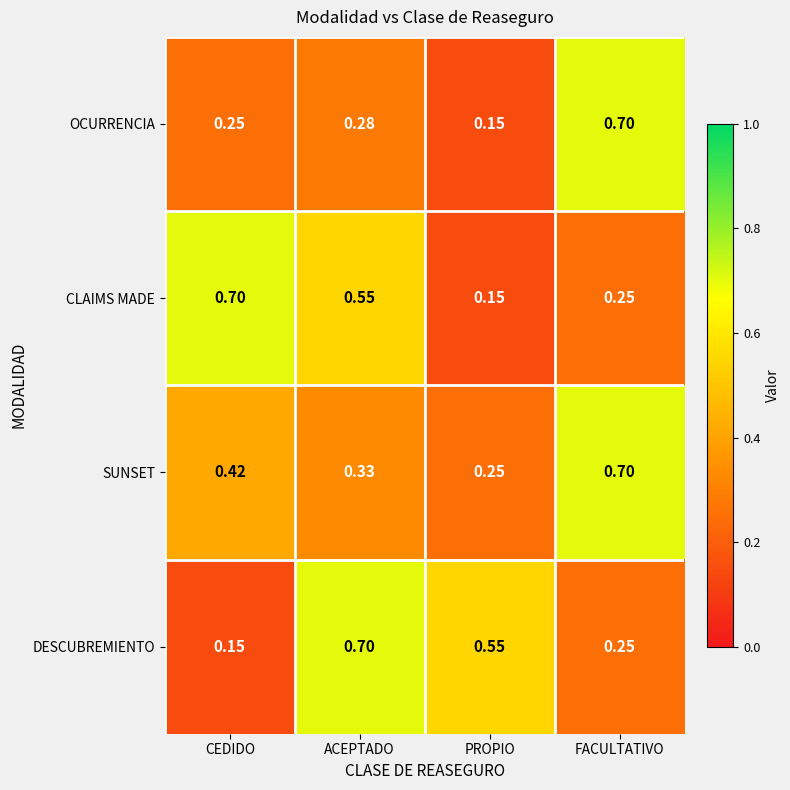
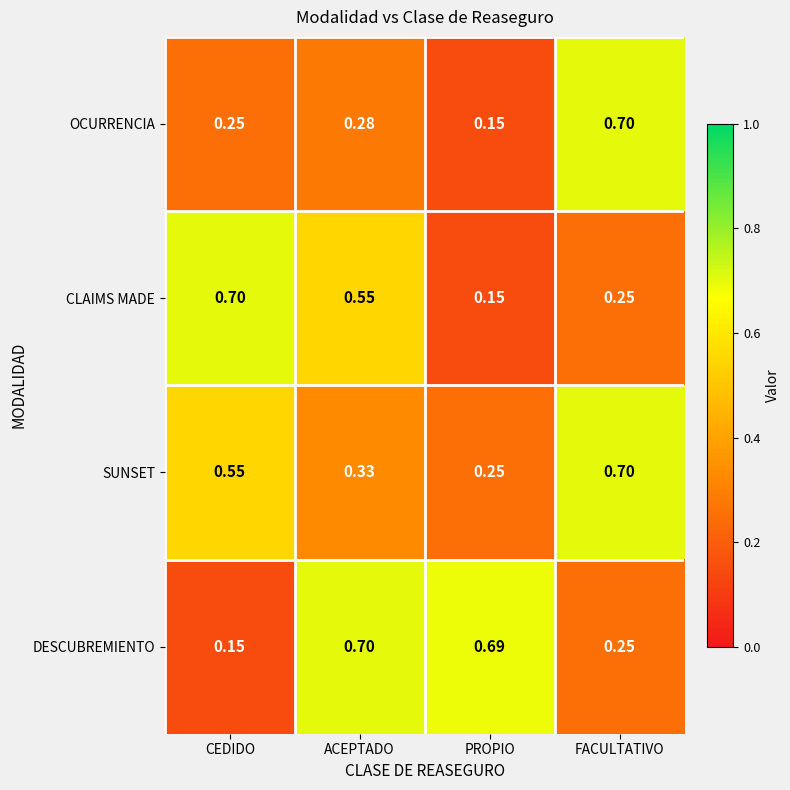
SUNSET, CEDIDO: 0.42 -> 0.55
DESCUBREMIENTO, PROPIO: 0.55 -> 0.69
